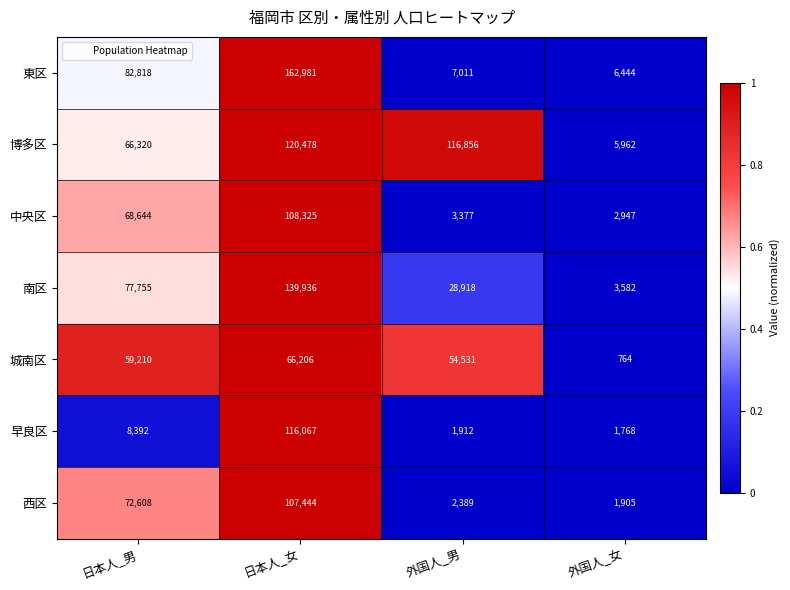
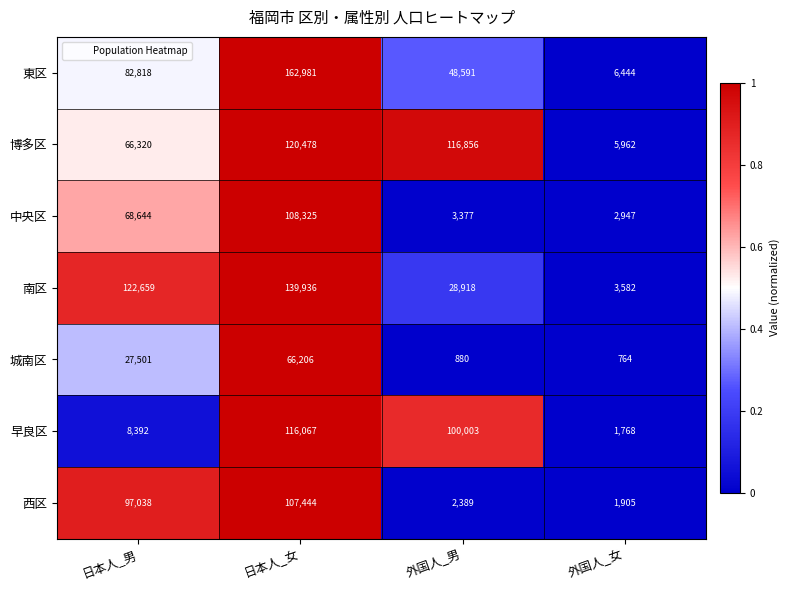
東区, 外国人_男: 7,011 -> 48,591
南区, 日本人_男: 77,755 -> 122,659
城南区, 日本人_男: 59,210 -> 27,501
城南区, 外国人_男: 54,531 -> 880
早良区, 外国人_男: 1,912 -> 100,003
西区, 日本人_男: 72,608 -> 97,038
